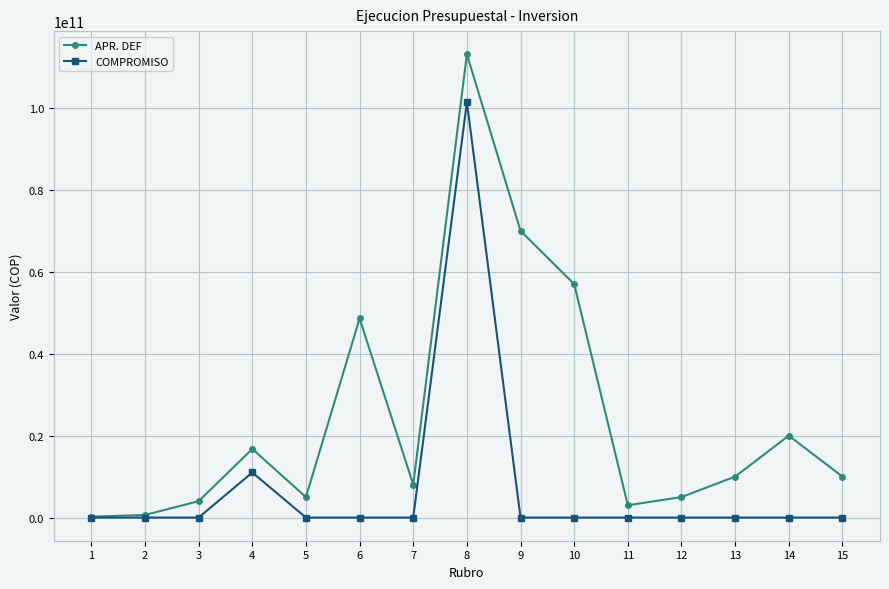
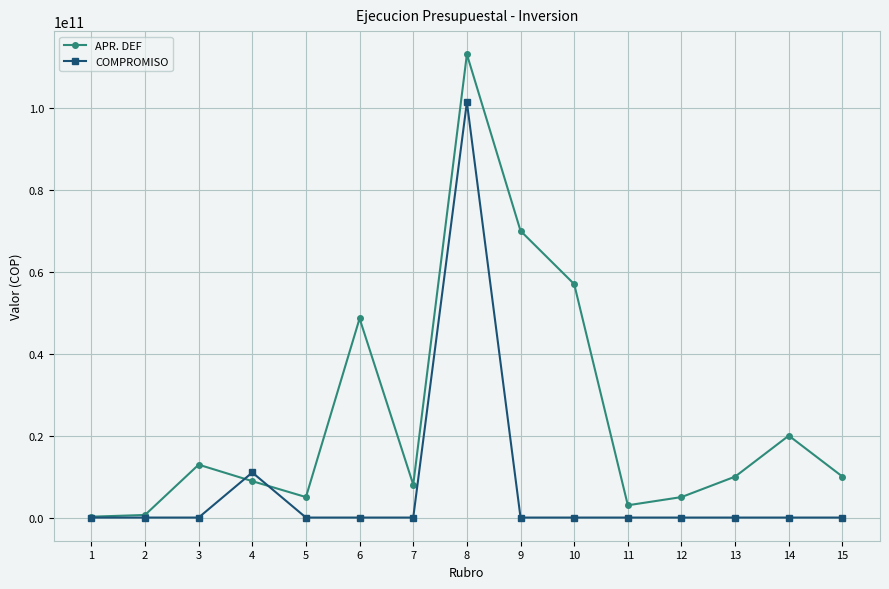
APR. DEF, 3: 4000000000 -> 13000000000
APR. DEF, 4: 17000000000 -> 9000000000
